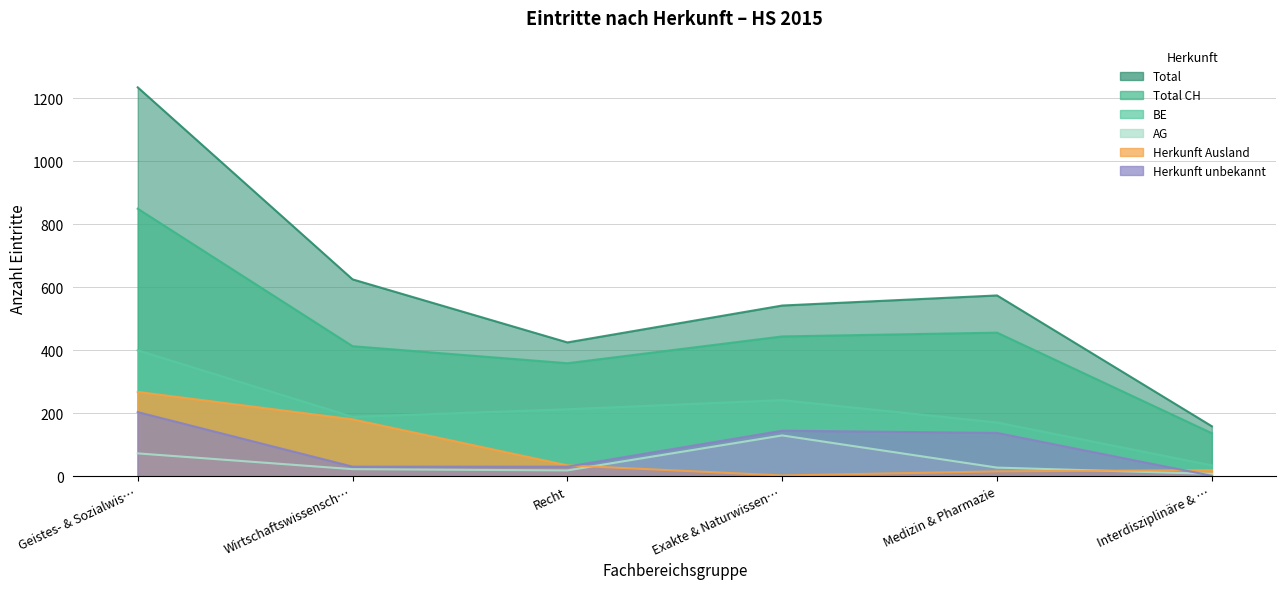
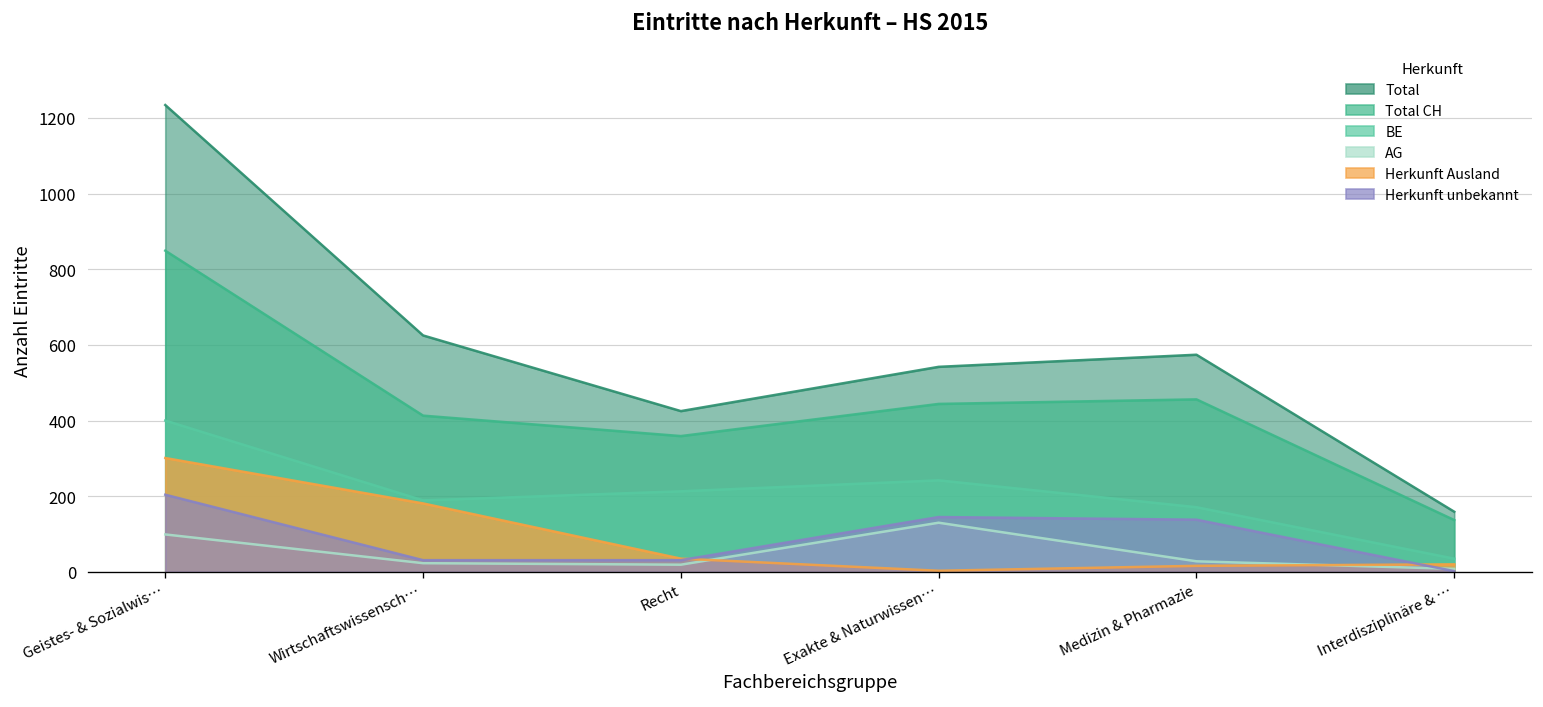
AG, Geistes- & Sozialwis…: 70 -> 100
Herkunft Ausland, Geistes- & Sozialwis…: 270 -> 300
